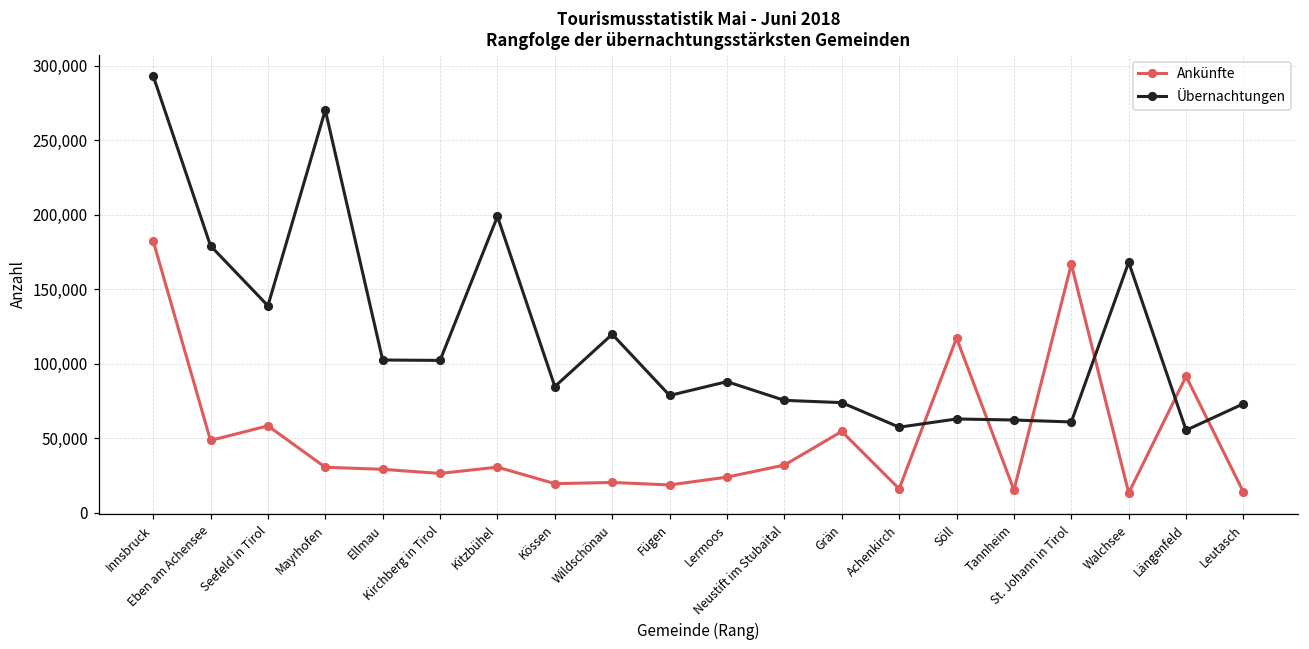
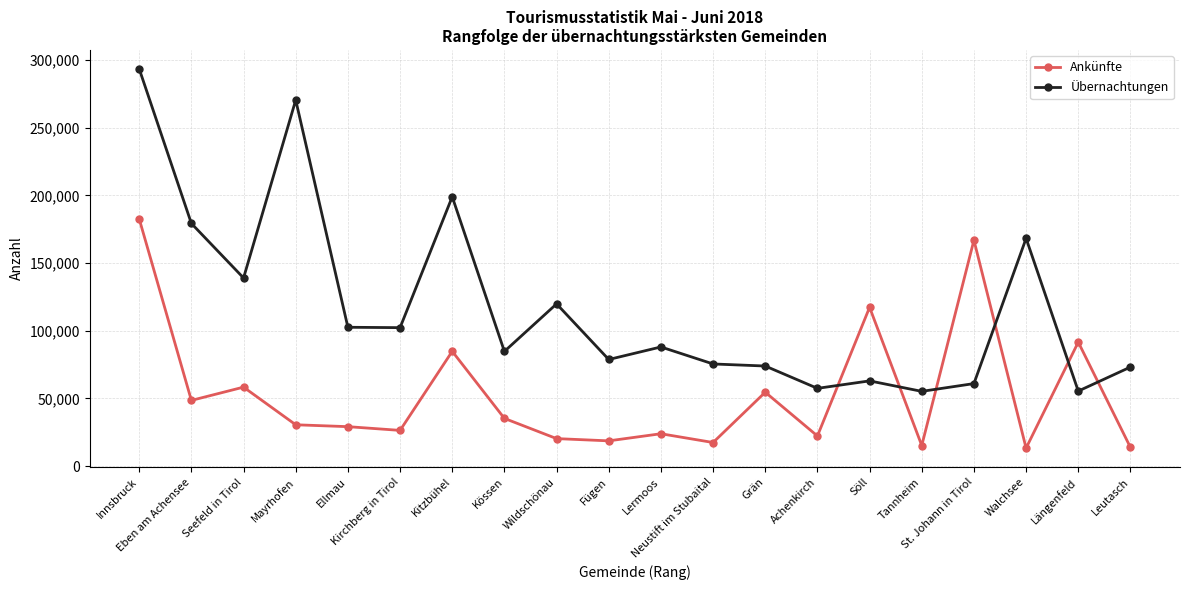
Ankünfte, Kitzbühel: 31,000 -> 85,000
Ankünfte, Kössen: 20,000 -> 35,000
Ankünfte, Neustift im Stubaital: 32,000 -> 17,000
Ankünfte, Achenkirch: 16,000 -> 22,000
Übernachtungen, Tannheim: 62,000 -> 55,000
